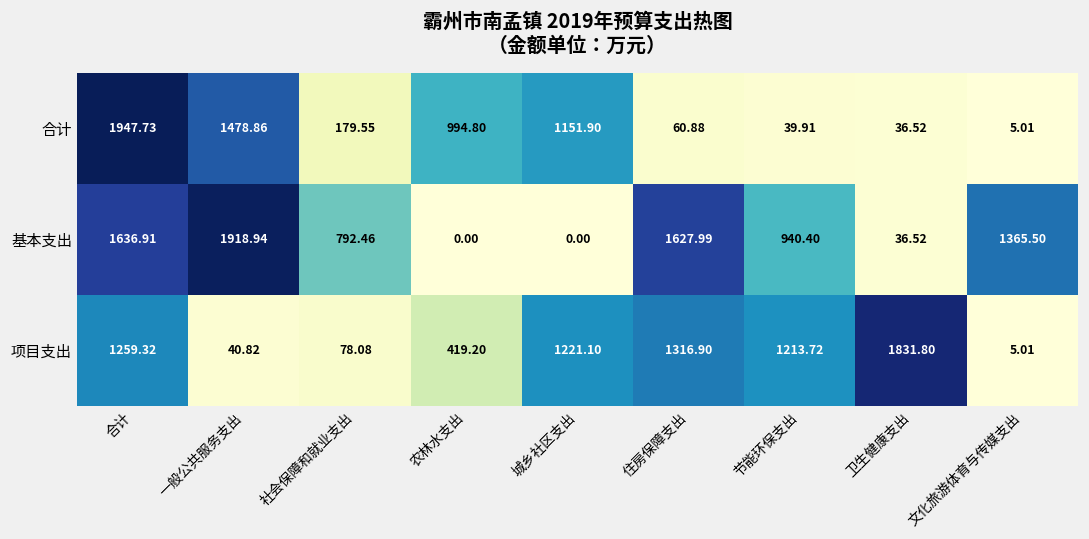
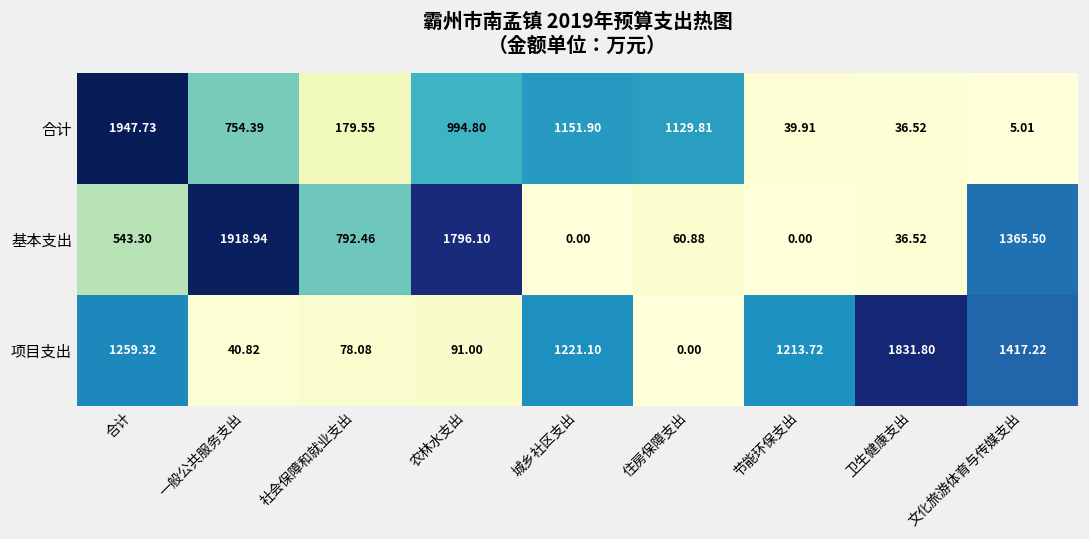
合计, 一般公共服务支出: 1478.86 -> 754.39
合计, 住房保障支出: 60.88 -> 1129.81
基本支出, 合计: 1636.91 -> 543.30
基本支出, 农林水支出: 0.00 -> 1796.10
基本支出, 住房保障支出: 1627.99 -> 60.88
基本支出, 节能环保支出: 940.40 -> 0.00
项目支出, 农林水支出: 419.20 -> 91.00
项目支出, 住房保障支出: 1316.90 -> 0.00
项目支出, 文化旅游体育与传媒支出: 5.01 -> 1417.22
